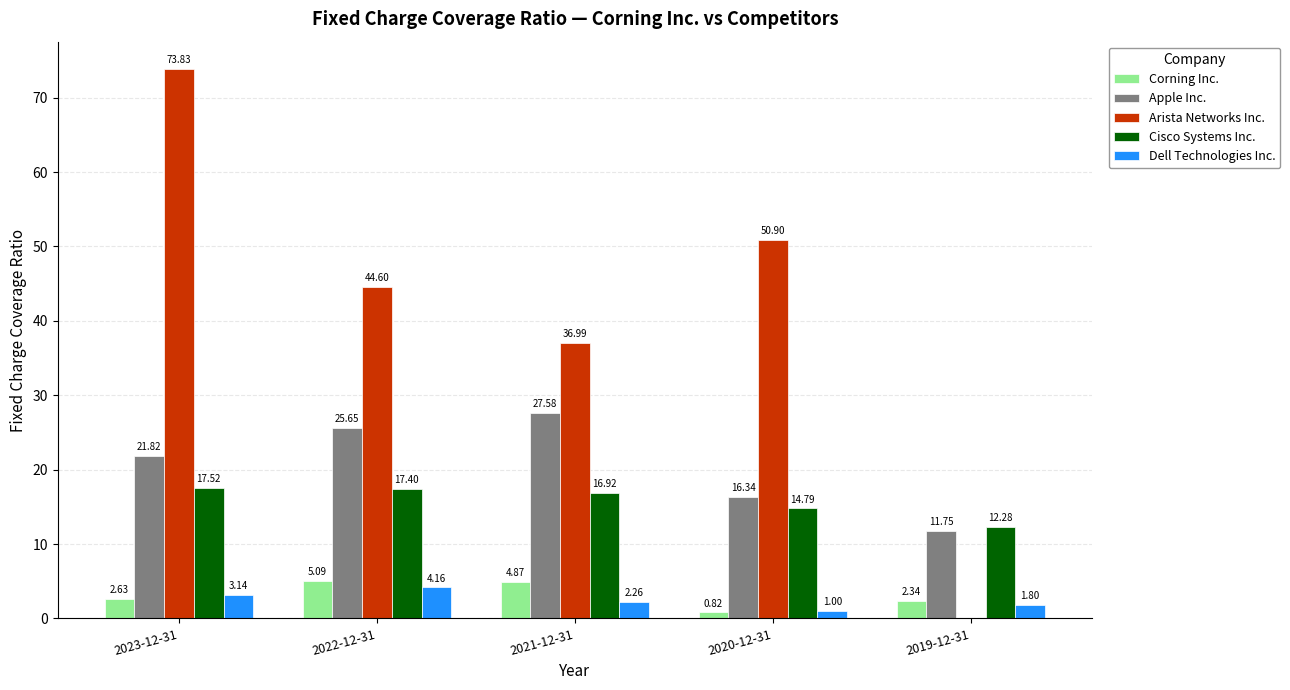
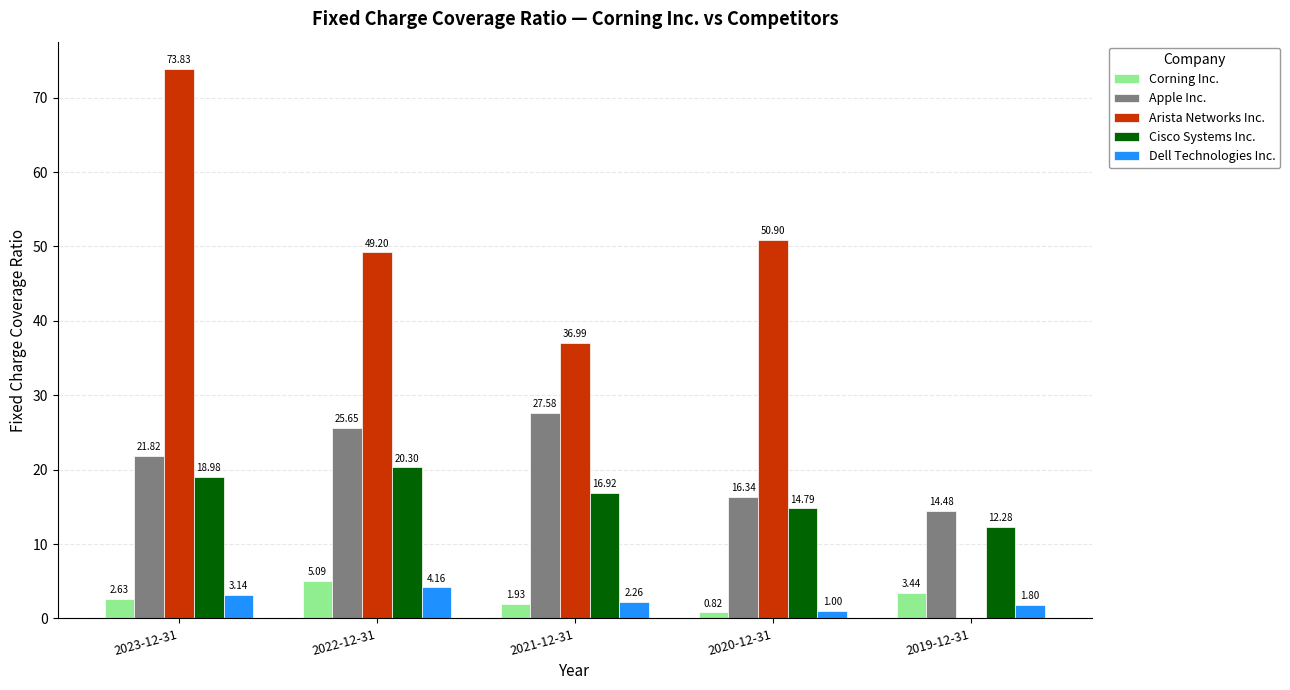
Cisco Systems Inc., 2023-12-31: 17.52 -> 18.98
Arista Networks Inc., 2022-12-31: 44.60 -> 49.20
Cisco Systems Inc., 2022-12-31: 17.40 -> 20.30
Corning Inc., 2021-12-31: 4.87 -> 1.93
Corning Inc., 2019-12-31: 2.34 -> 3.44
Apple Inc., 2019-12-31: 11.75 -> 14.48
